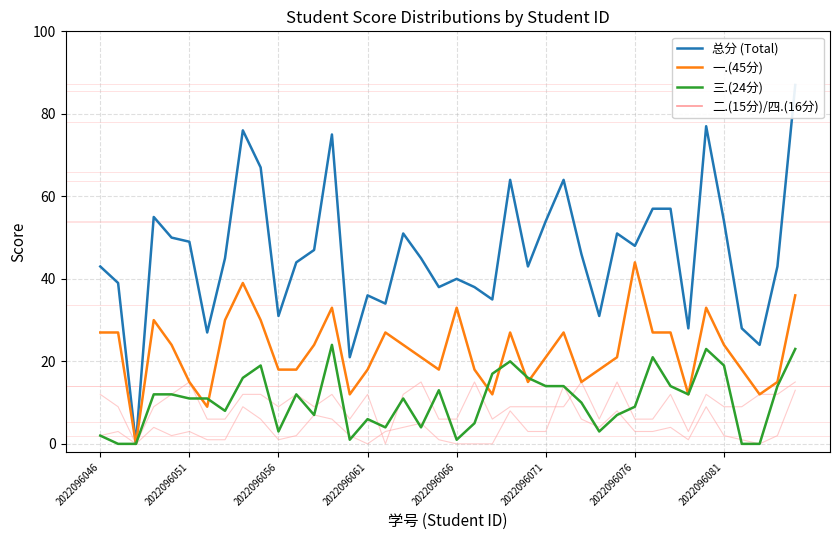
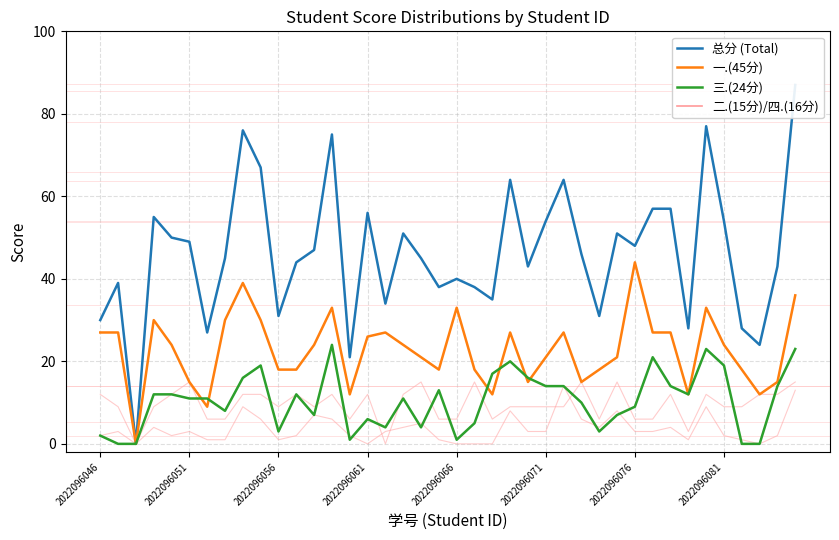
总分 (Total), 2022096046: 43 -> 30
总分 (Total), 2022096061: 36 -> 56
一.(45分), 2022096061: 18 -> 26
